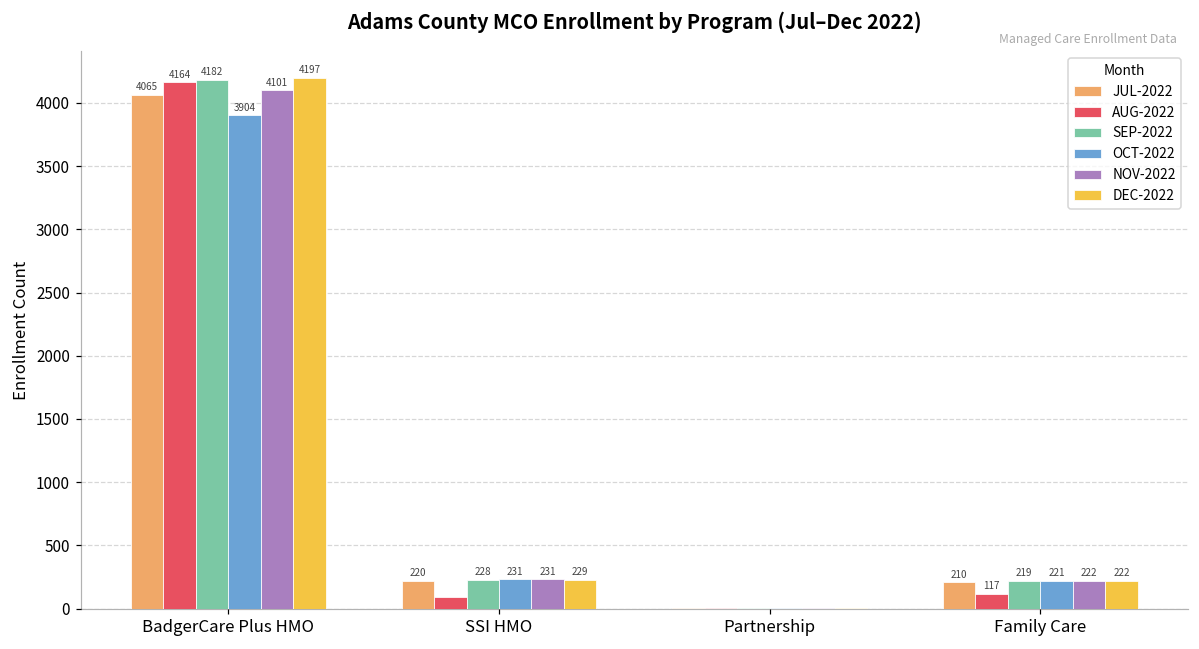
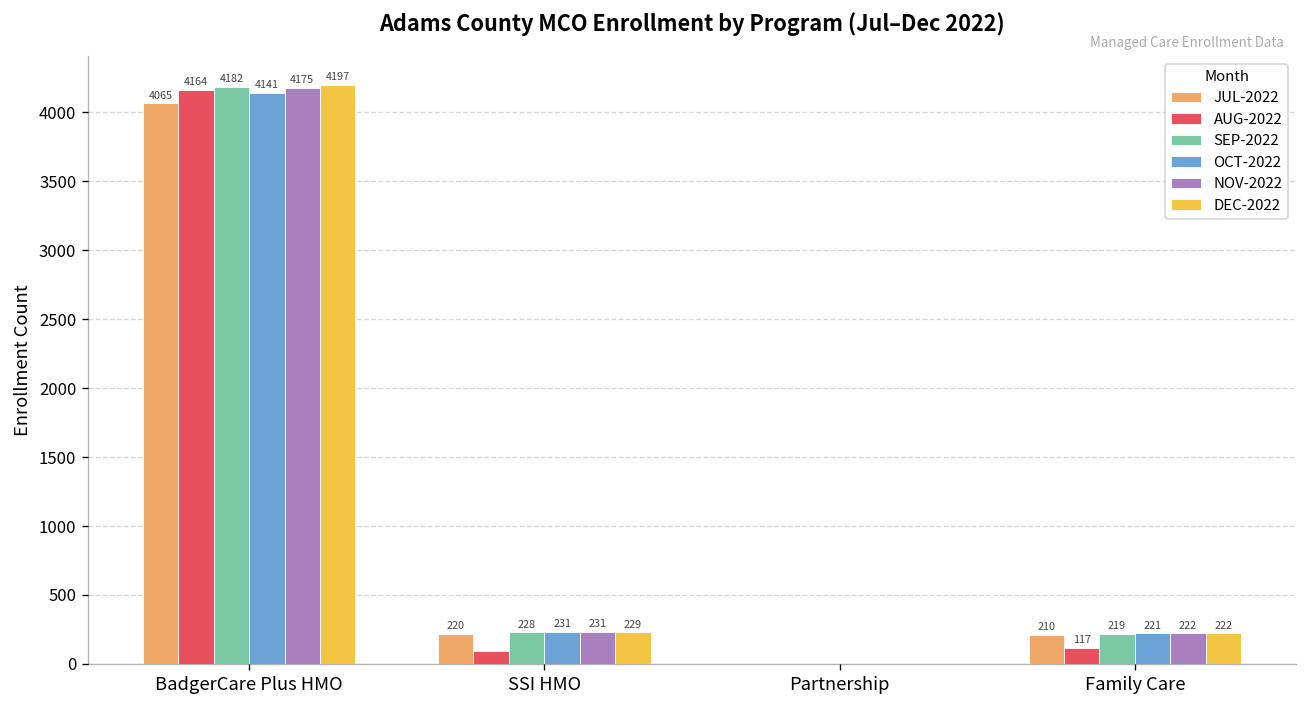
OCT-2022, BadgerCare Plus HMO: 3904 -> 4141
NOV-2022, BadgerCare Plus HMO: 4101 -> 4175
